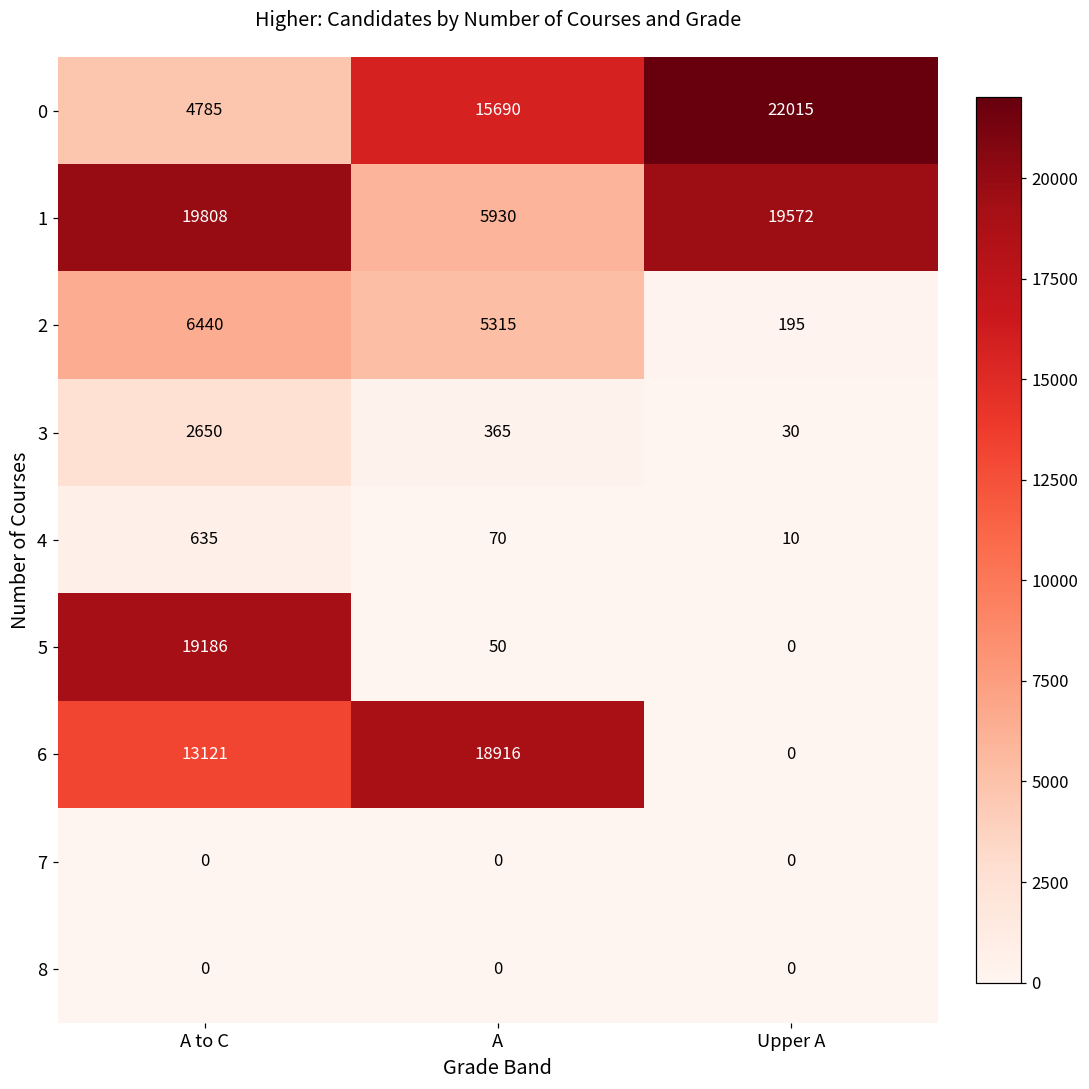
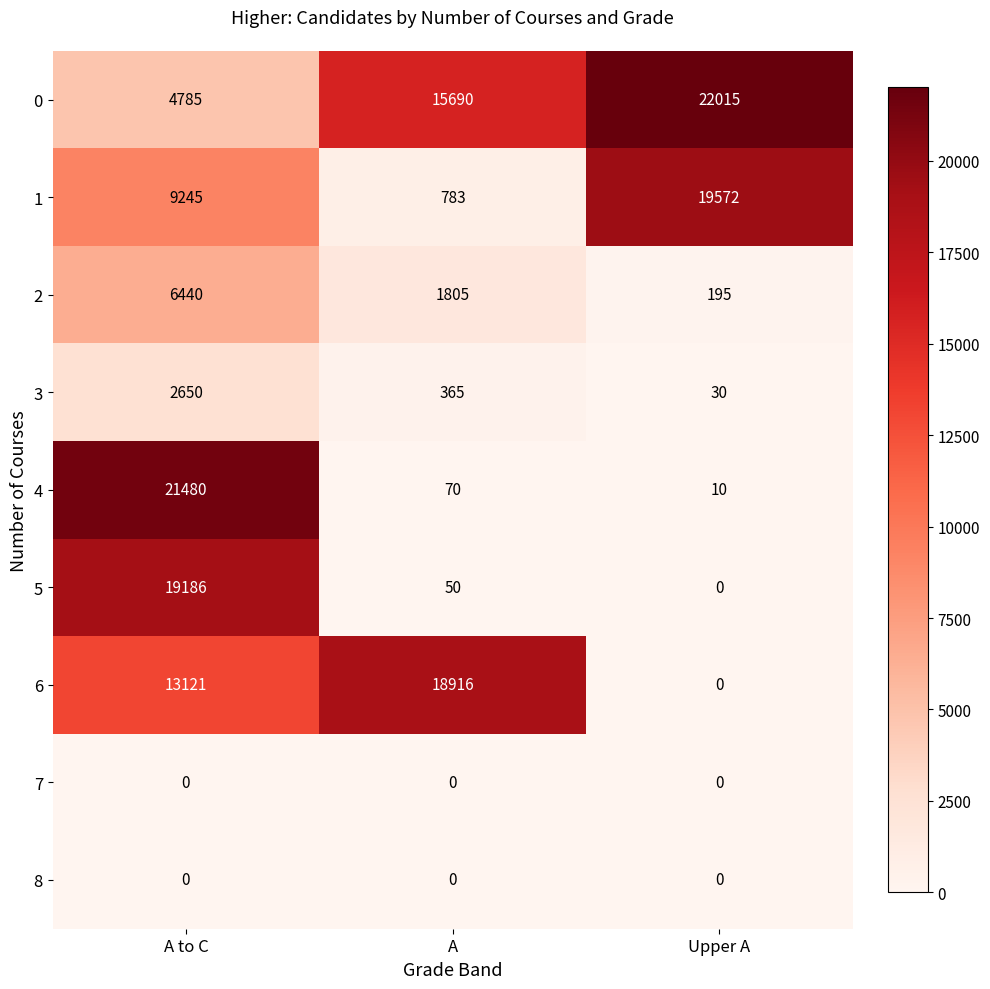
1, A to C: 19808 -> 9245
1, A: 5930 -> 783
2, A: 5315 -> 1805
4, A to C: 635 -> 21480
